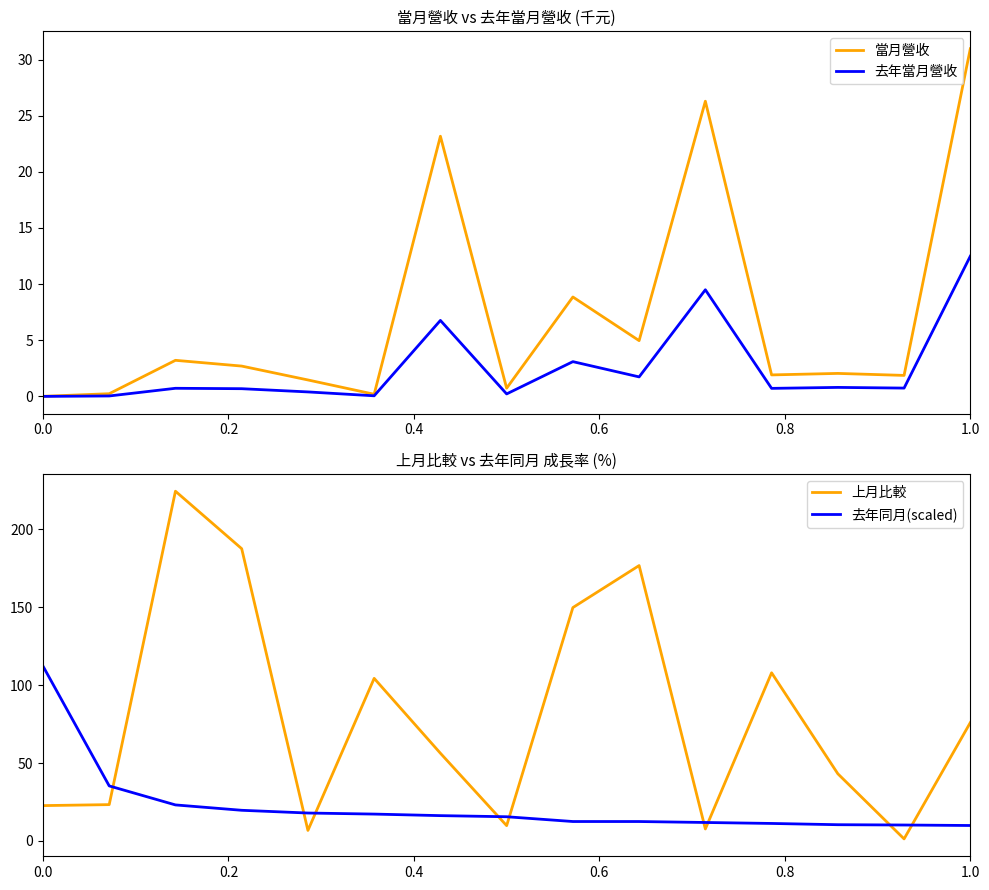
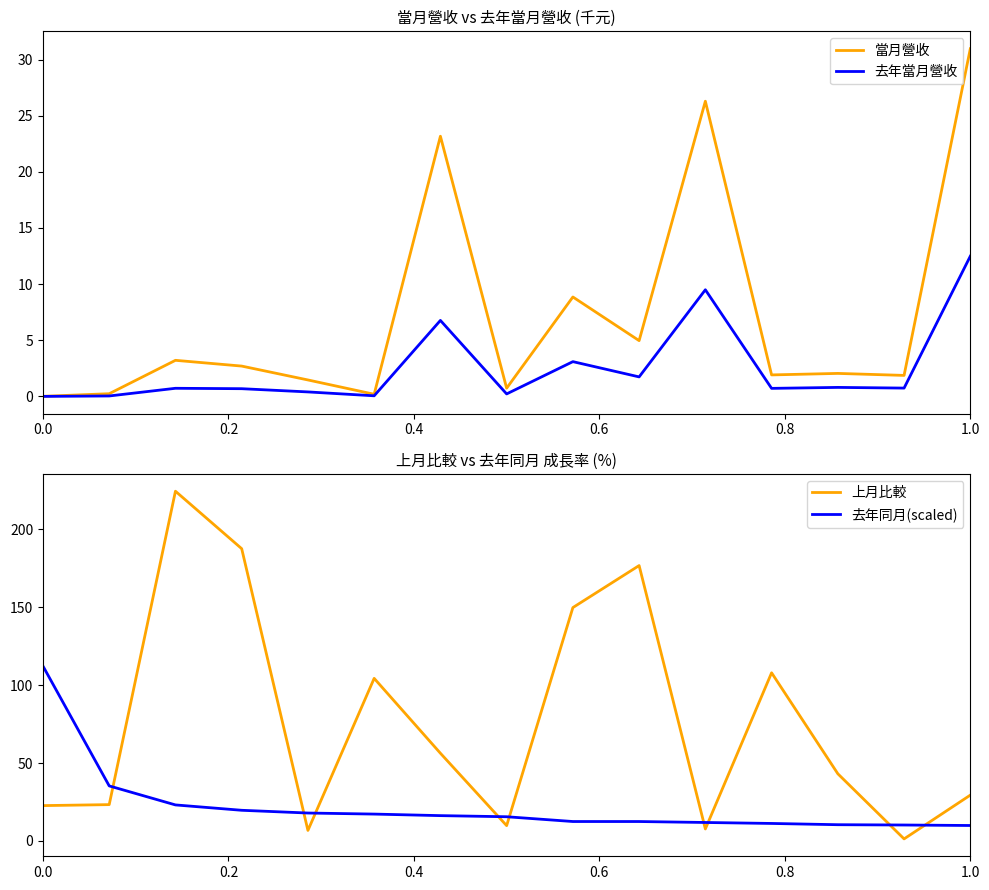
上月比較 vs 去年同月 成長率 (%), 上月比較, 1.0: 76 -> 29
